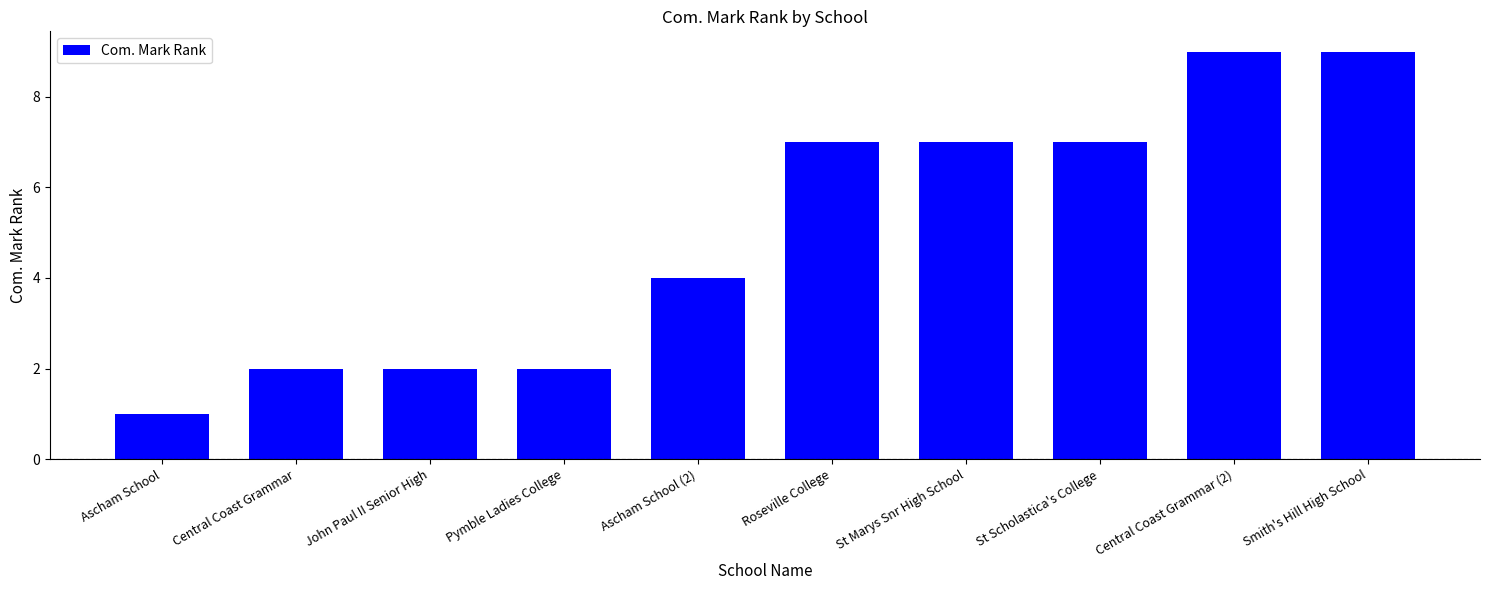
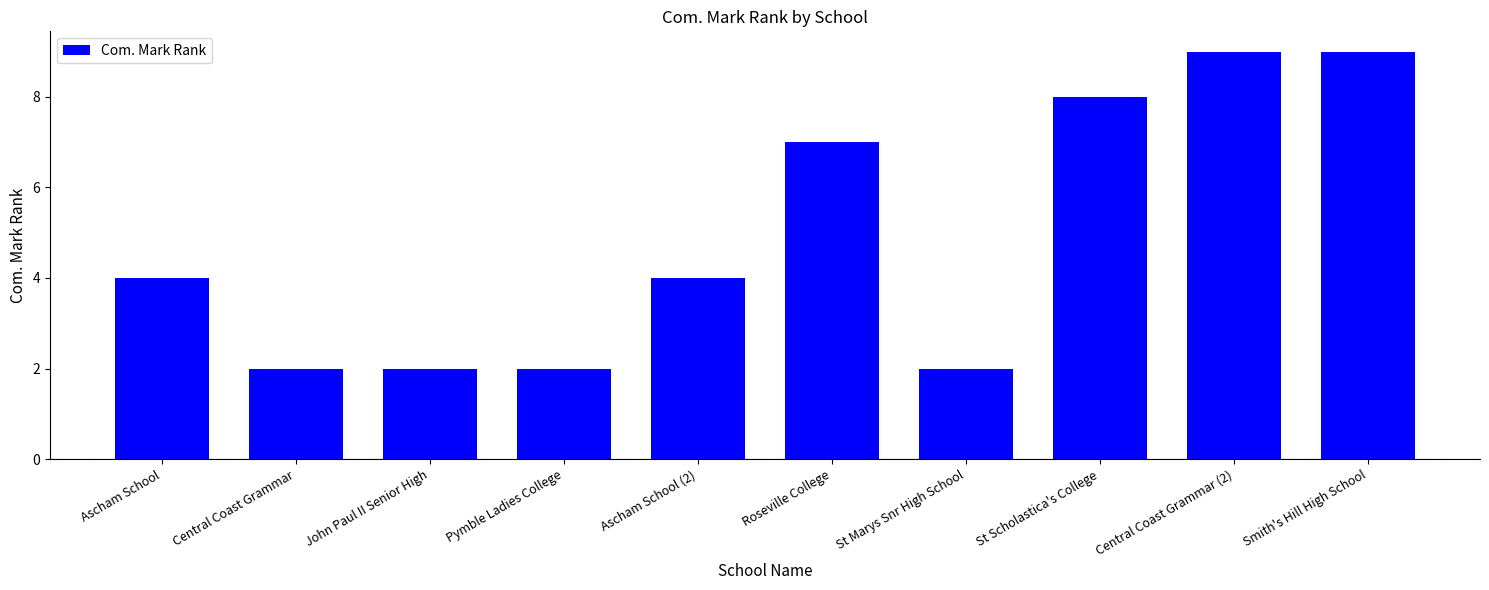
Ascham School: 1 -> 4
St Marys Snr High School: 7 -> 2
St Scholastica's College: 7 -> 8
